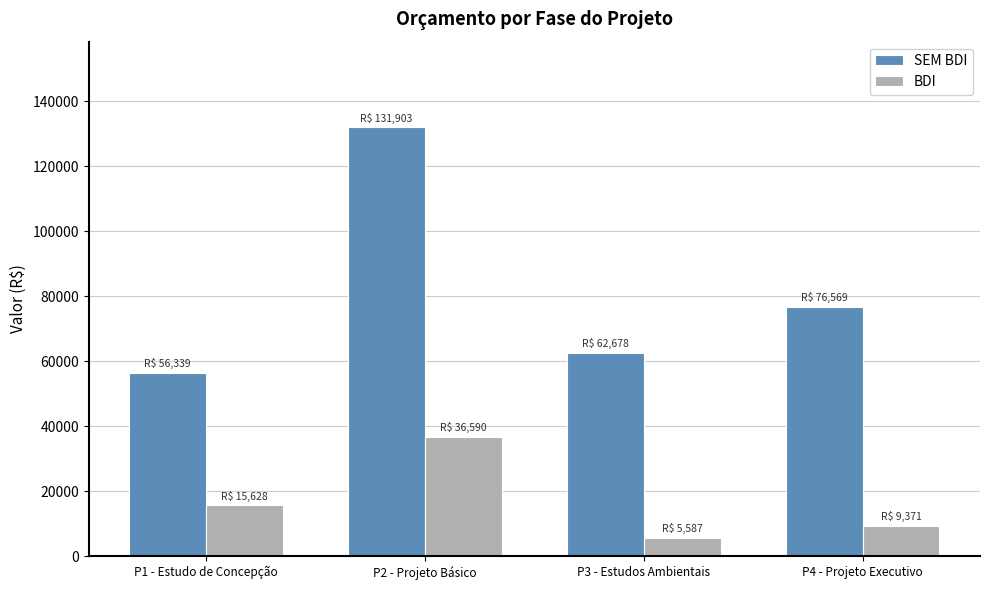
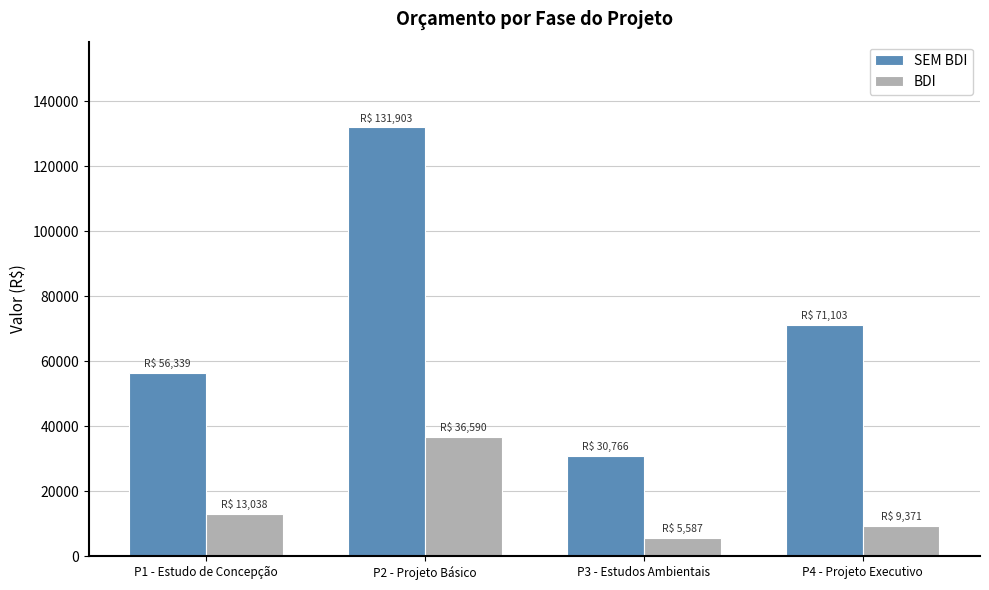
BDI, P1 - Estudo de Concepção: 15,628 -> 13,038
SEM BDI, P3 - Estudos Ambientais: 62,678 -> 30,766
SEM BDI, P4 - Projeto Executivo: 76,569 -> 71,103
